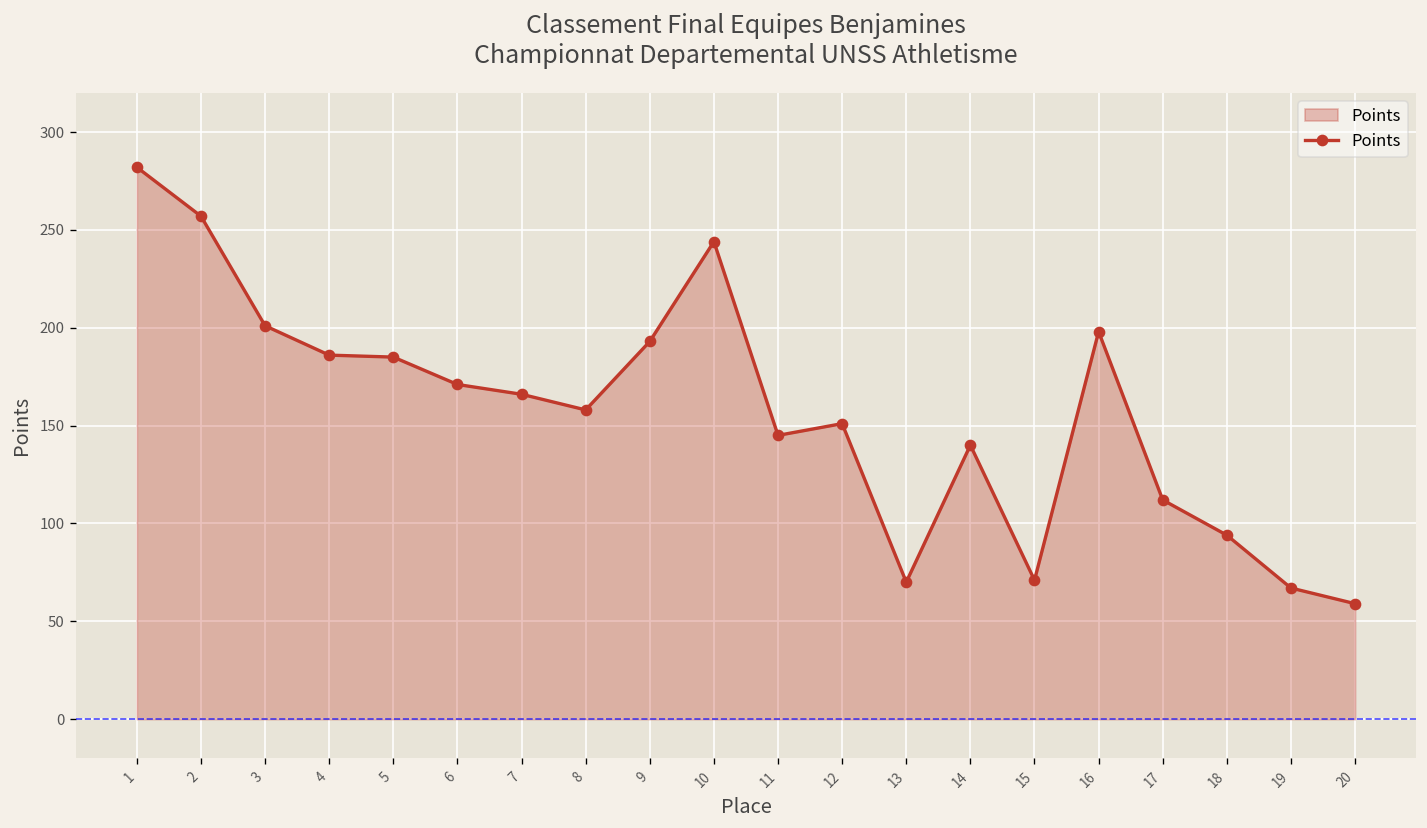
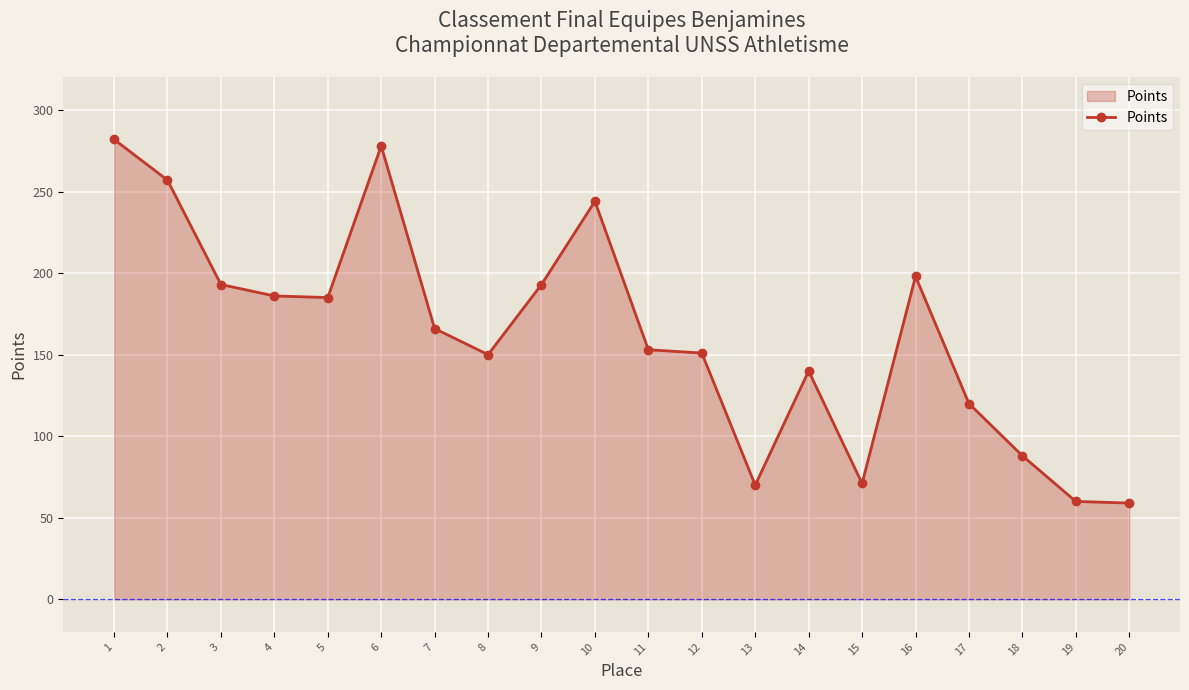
3: 201 -> 193
6: 171 -> 278
8: 158 -> 150
11: 145 -> 153
17: 112 -> 120
18: 94 -> 88
19: 67 -> 60
